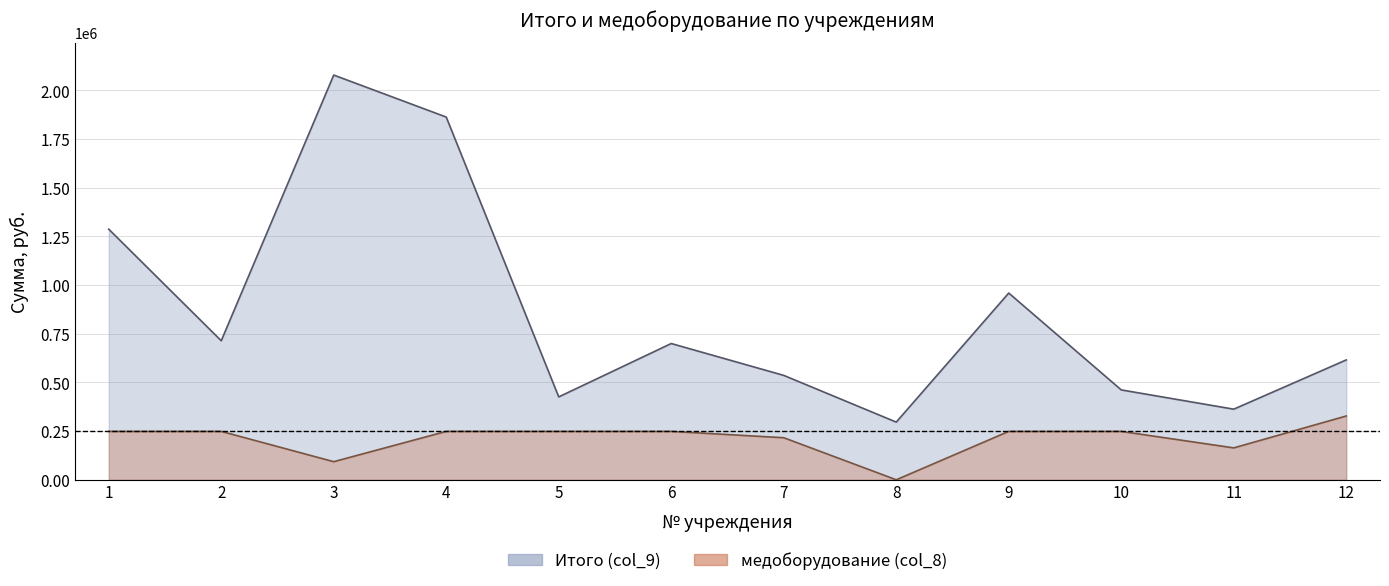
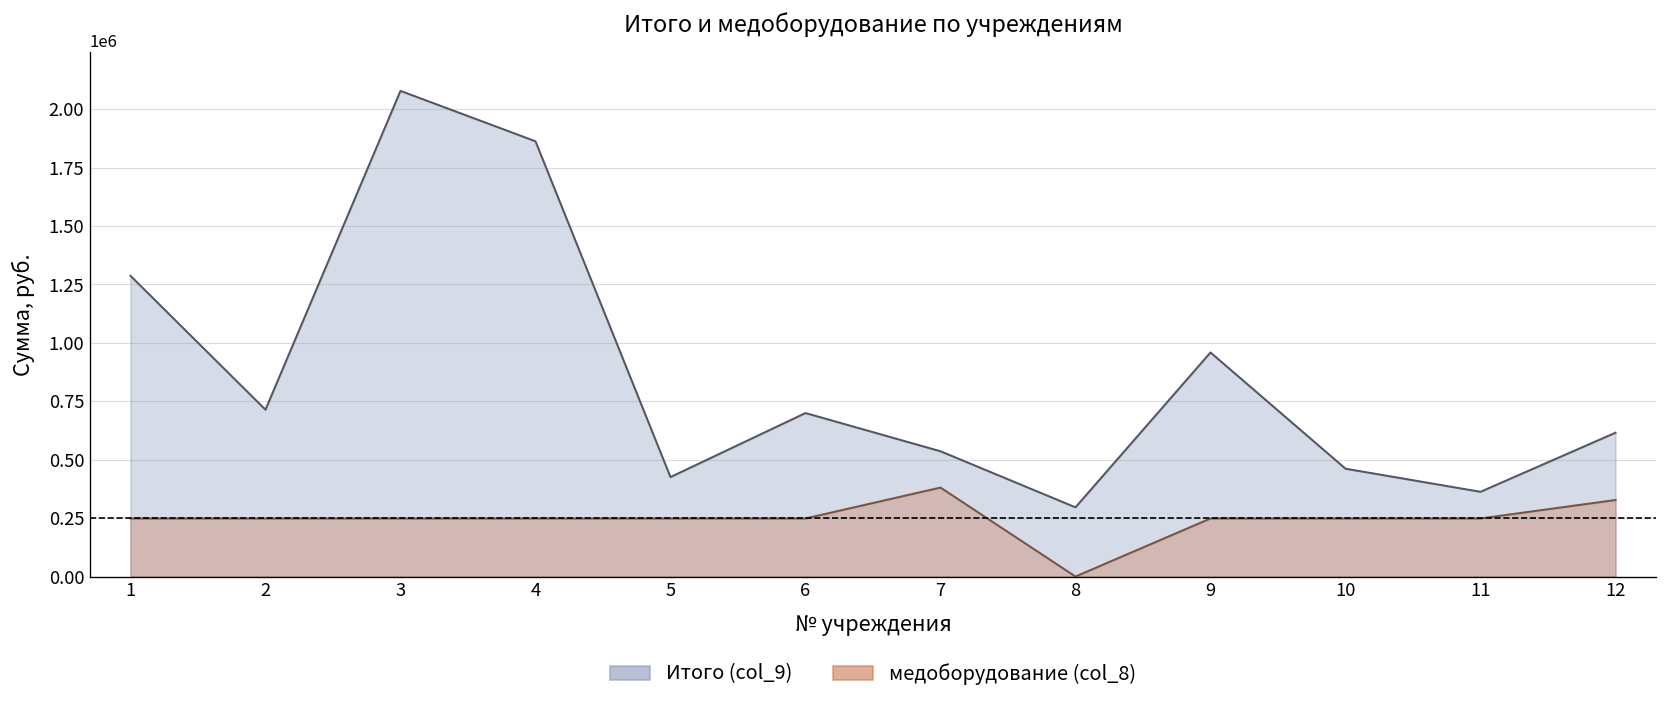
медоборудование (col_8), 3: 90000 -> 250000
медоборудование (col_8), 7: 220000 -> 380000
медоборудование (col_8), 11: 160000 -> 250000
